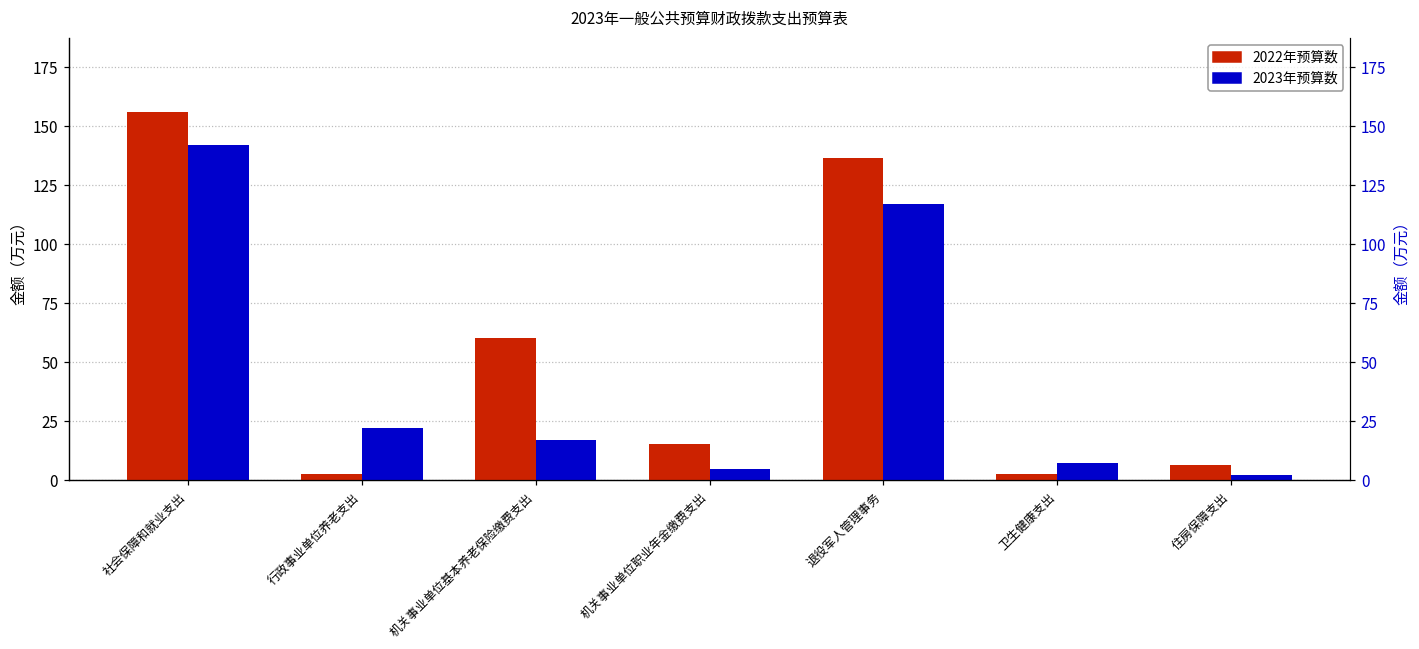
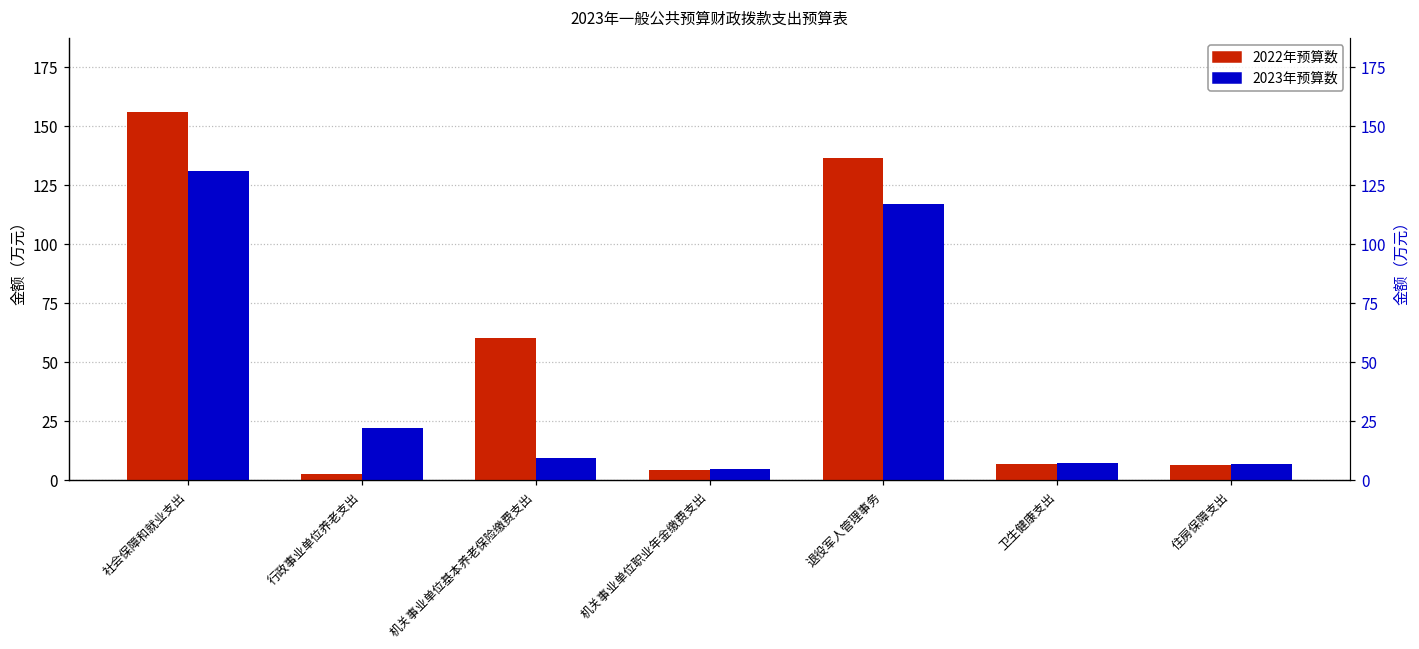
2023年预算数, 社会保障和就业支出: 142 -> 131
2023年预算数, 机关事业单位基本养老保险缴费支出: 17 -> 9
2022年预算数, 机关事业单位职业年金缴费支出: 15 -> 4
2022年预算数, 卫生健康支出: 3 -> 7
2023年预算数, 住房保障支出: 2 -> 7
